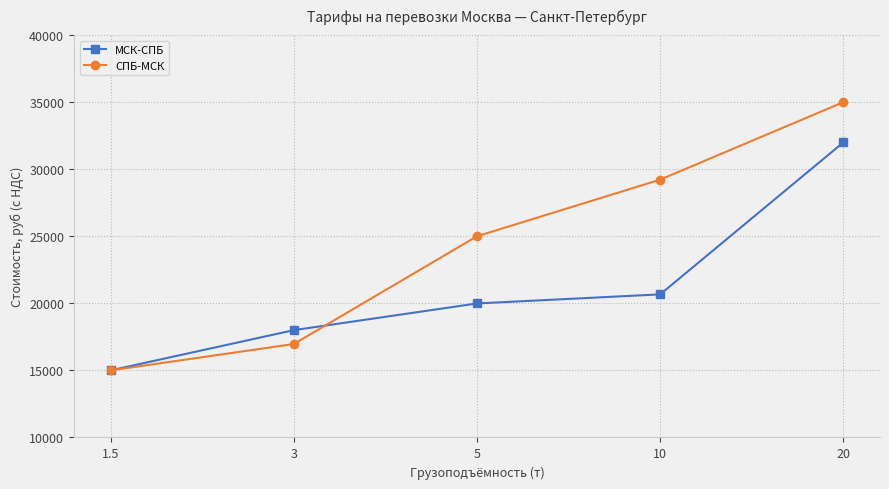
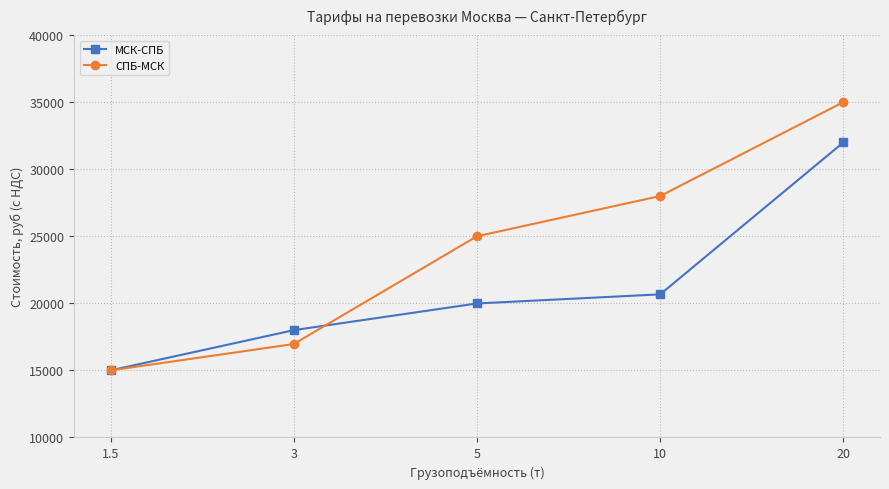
СПБ-МСК, 10: 29200 -> 28000
